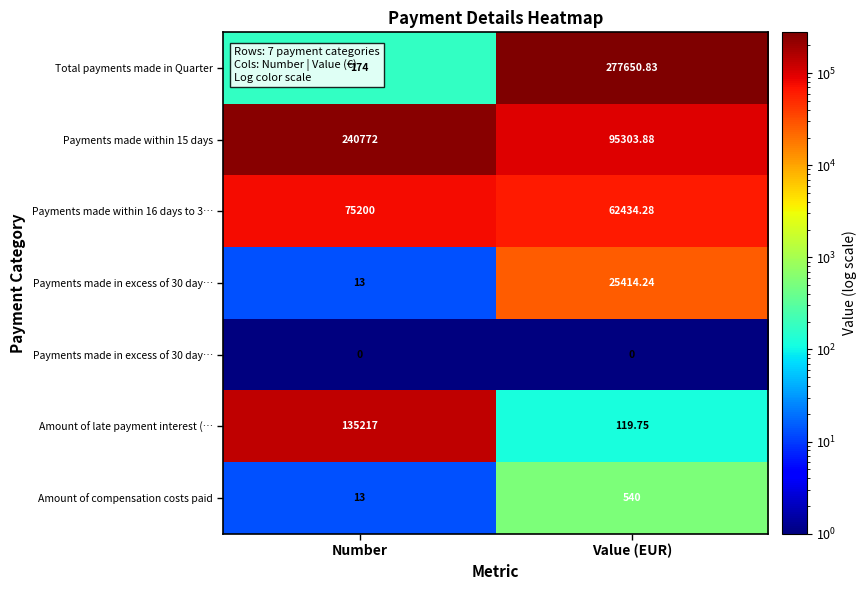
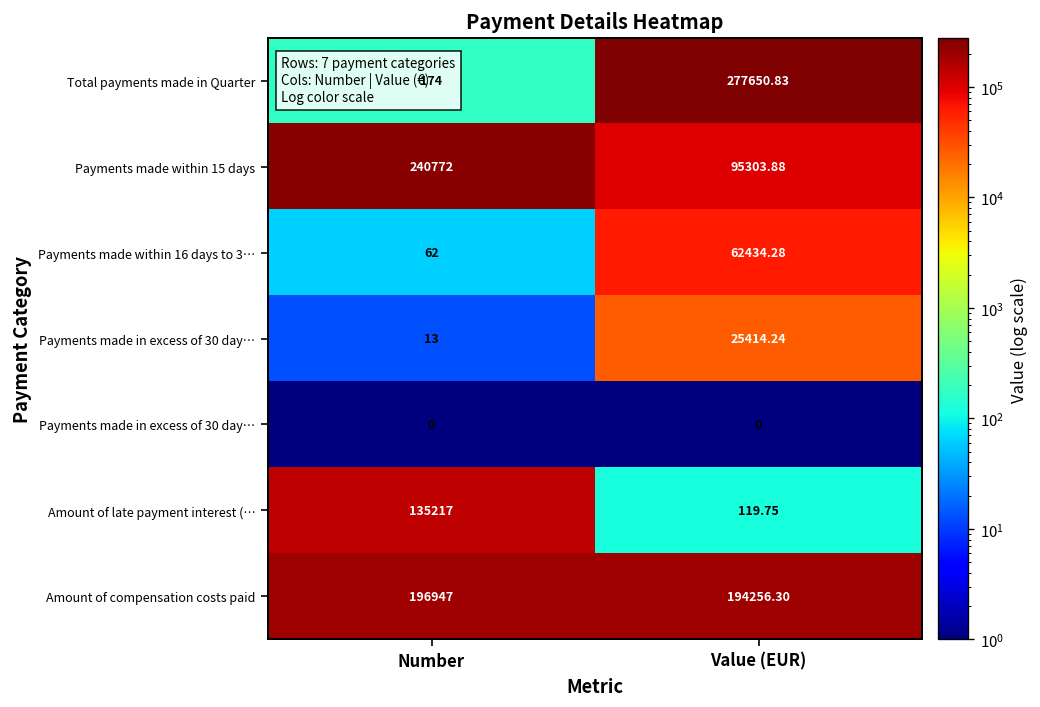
Payments made within 16 days to 3…, Number: 75200 -> 62
Amount of compensation costs paid, Number: 13 -> 196947
Amount of compensation costs paid, Value (EUR): 540 -> 194256.30
